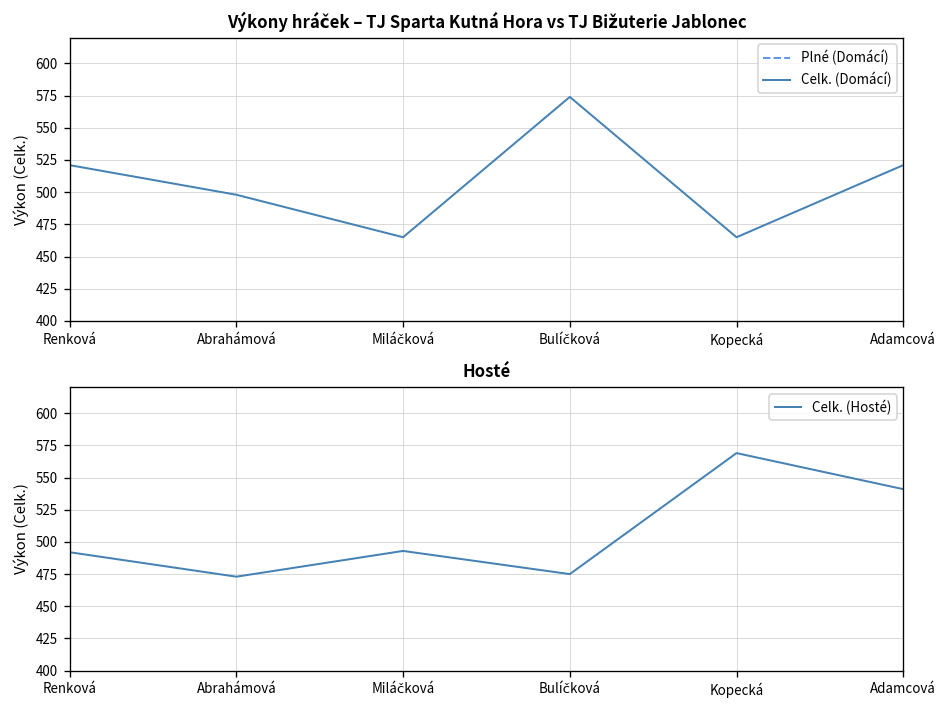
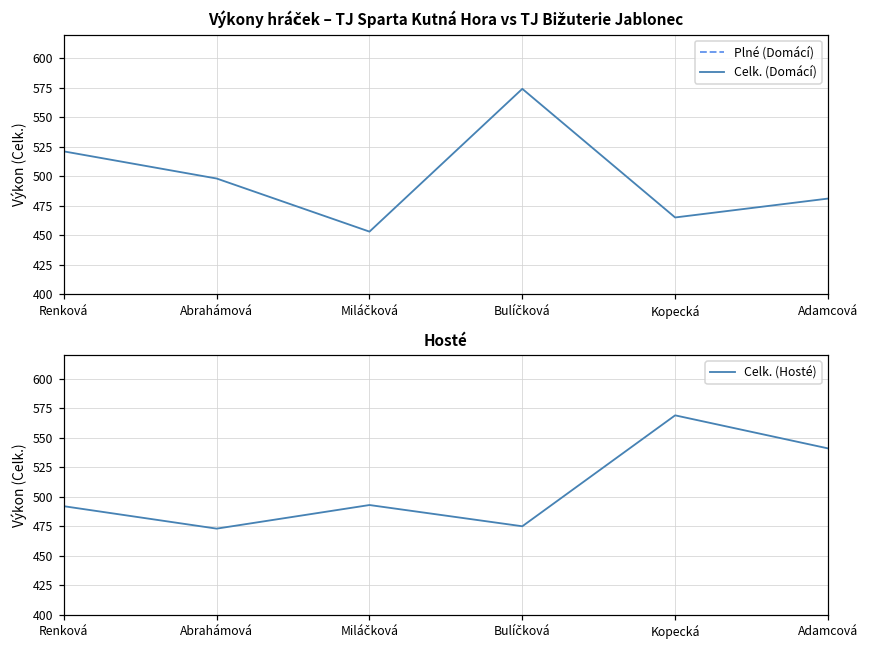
Výkony hráček – TJ Sparta Kutná Hora vs TJ Bižuterie Jablonec, Celk. (Domácí), Miláčková: 465 -> 453
Výkony hráček – TJ Sparta Kutná Hora vs TJ Bižuterie Jablonec, Celk. (Domácí), Adamcová: 521 -> 481
